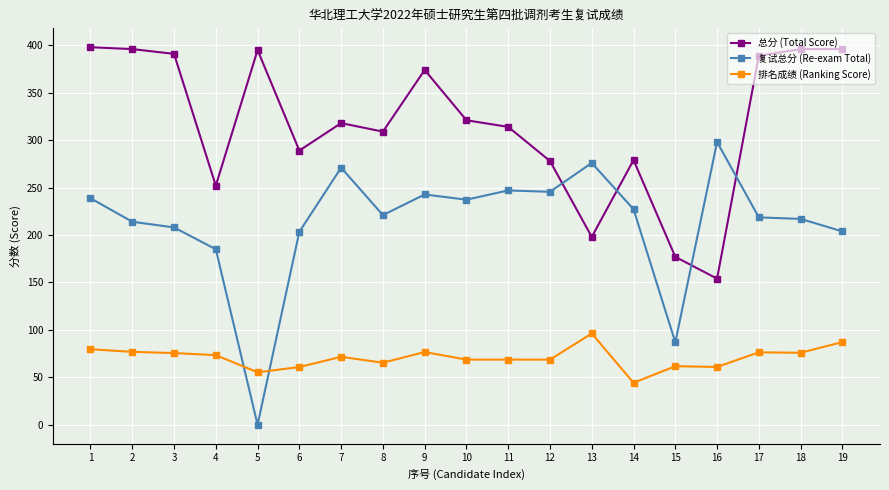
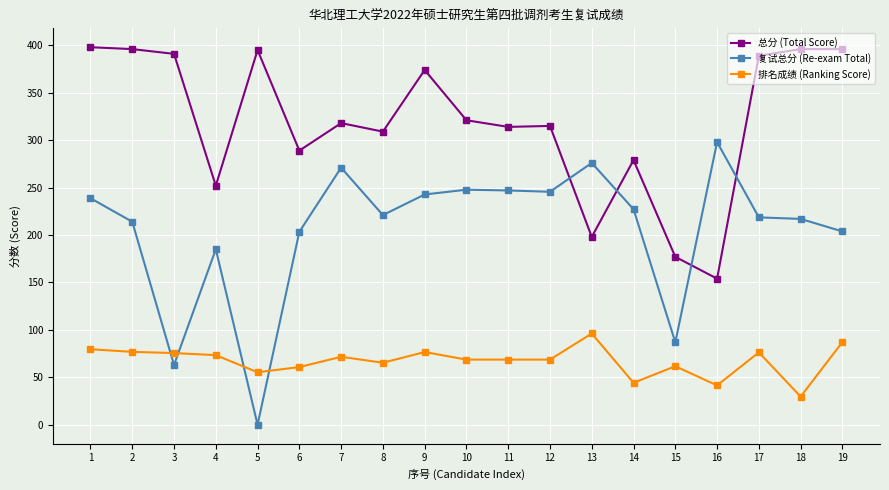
复试总分 (Re-exam Total), 3: 210 -> 60
复试总分 (Re-exam Total), 10: 240 -> 250
总分 (Total Score), 12: 280 -> 320
排名成绩 (Ranking Score), 16: 60 -> 40
排名成绩 (Ranking Score), 18: 80 -> 30
